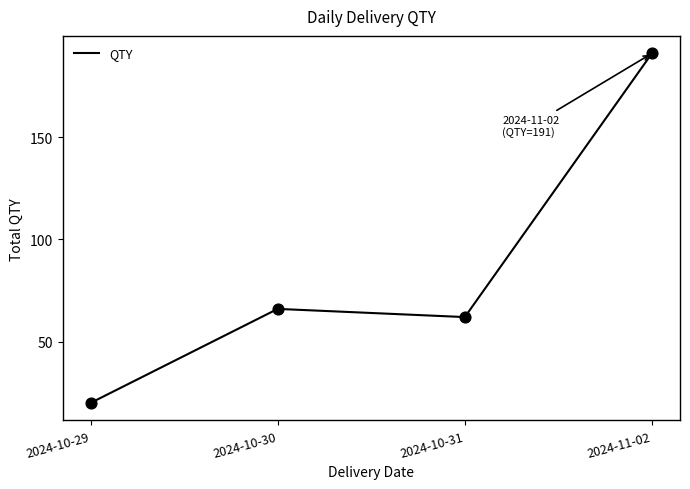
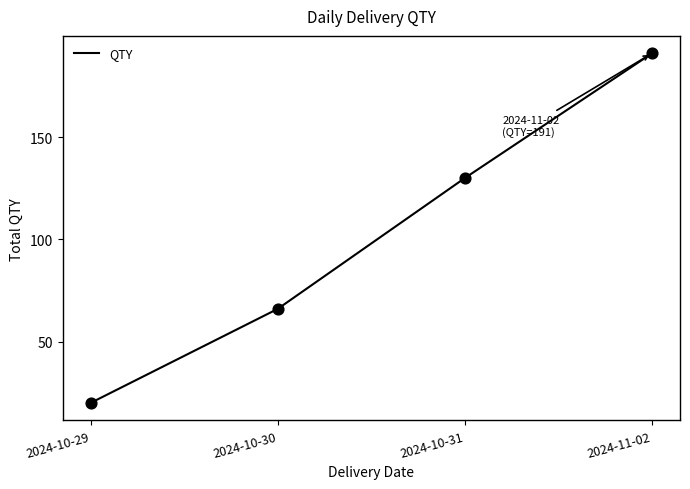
2024-10-31: 62 -> 130
